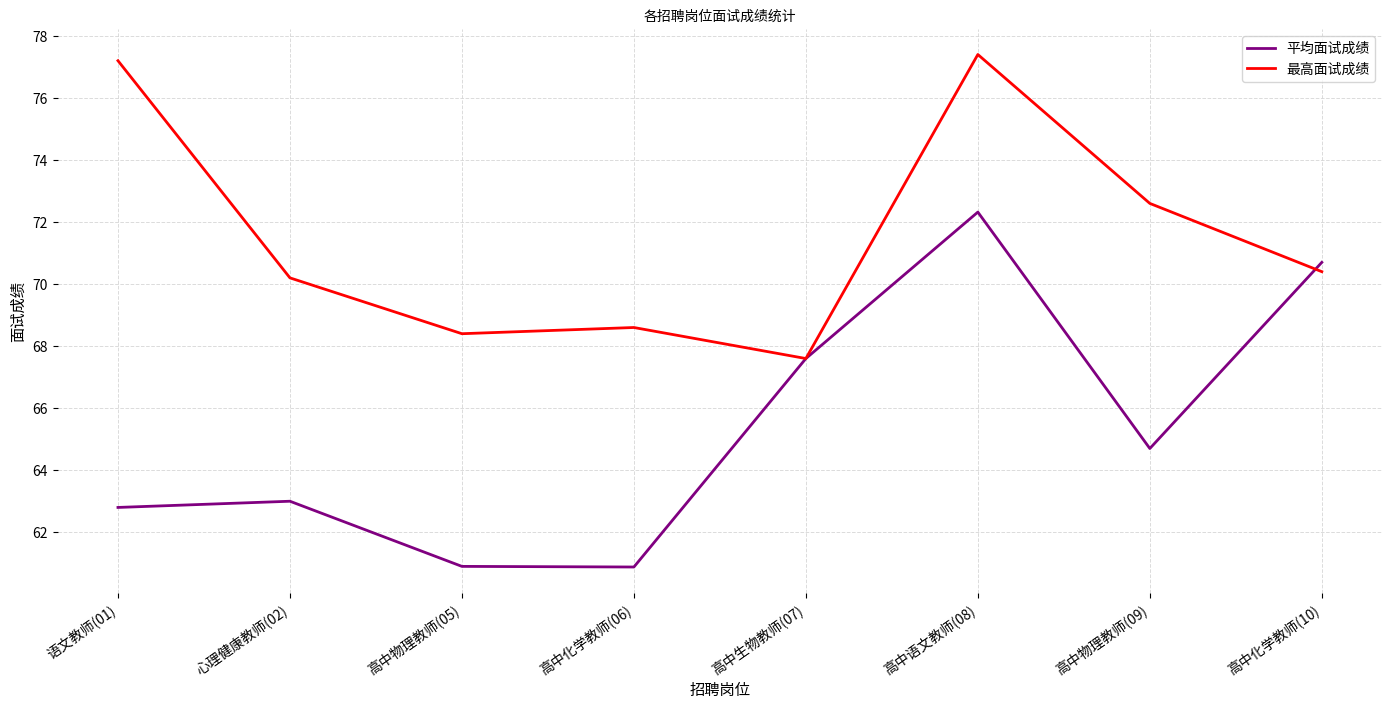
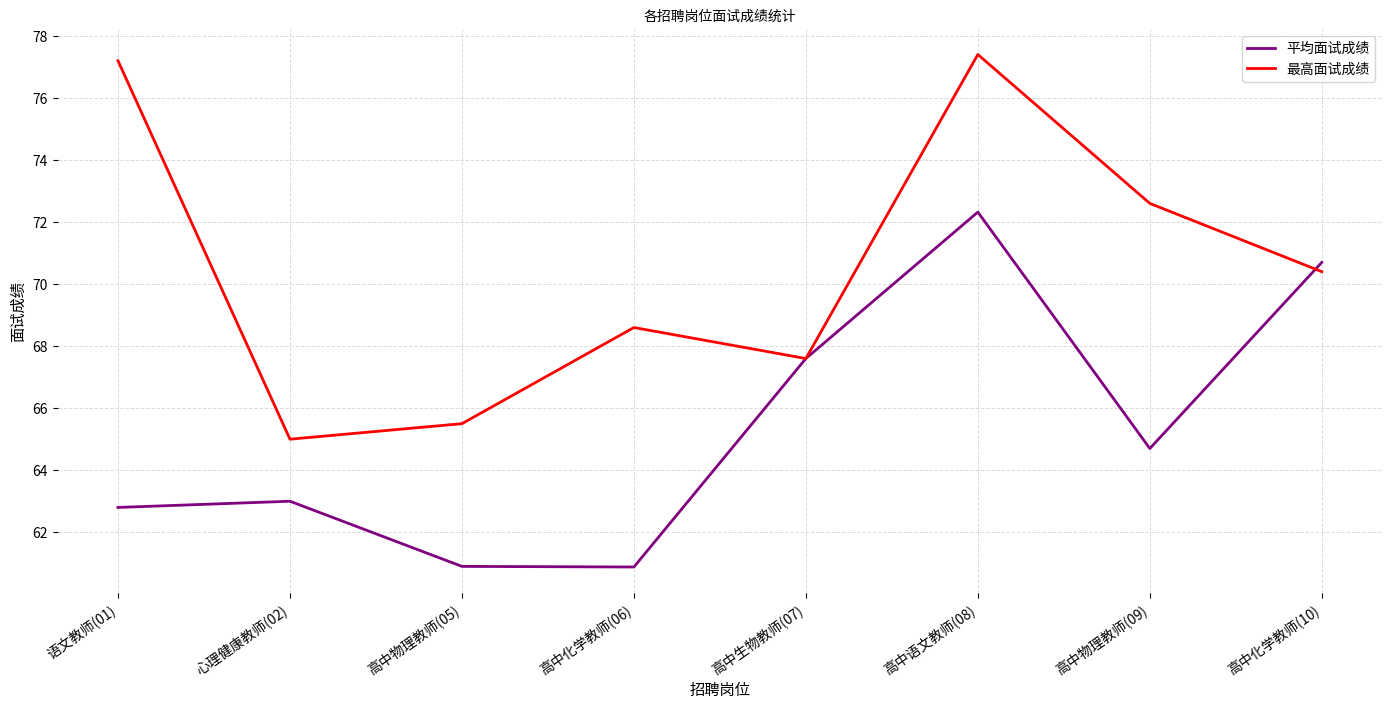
最高面试成绩, 心理健康教师(02): 70.2 -> 65.0
最高面试成绩, 高中物理教师(05): 68.4 -> 65.5
